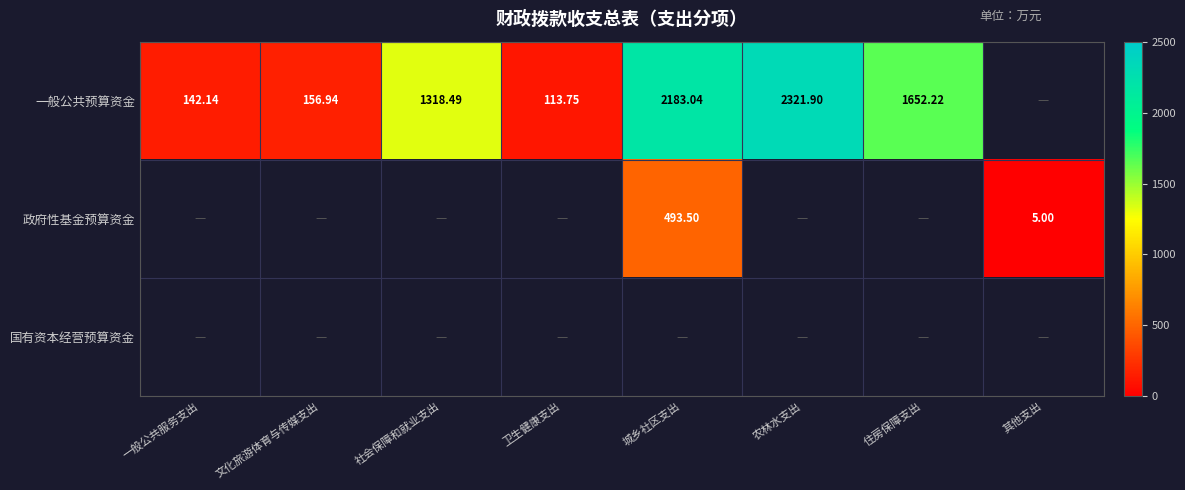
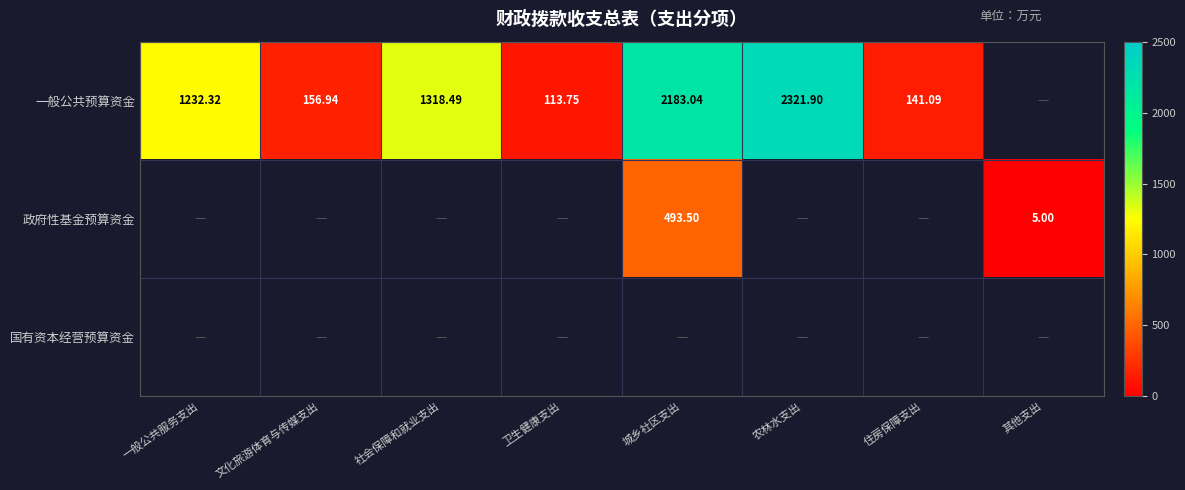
一般公共预算资金, 一般公共服务支出: 142.14 -> 1232.32
一般公共预算资金, 住房保障支出: 1652.22 -> 141.09
